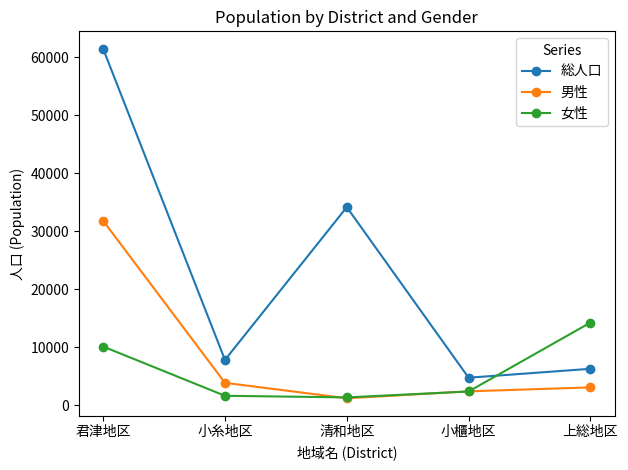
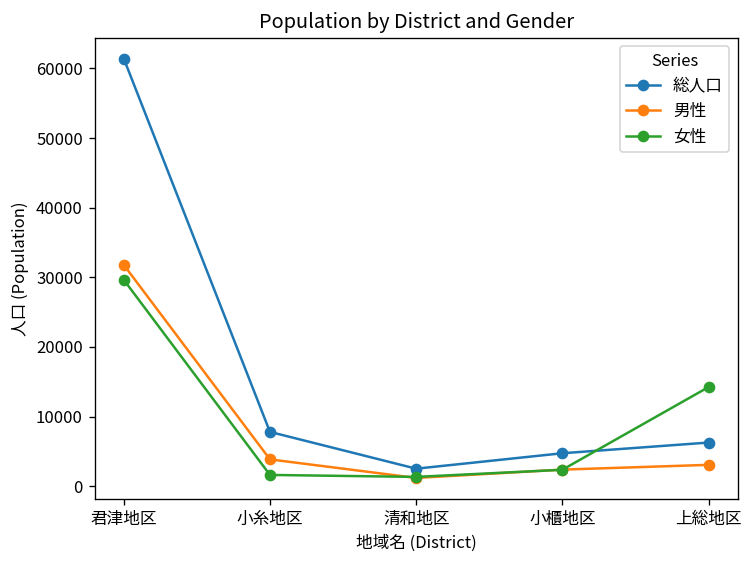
女性, 君津地区: 10000 -> 30000
総人口, 清和地区: 34000 -> 3000
